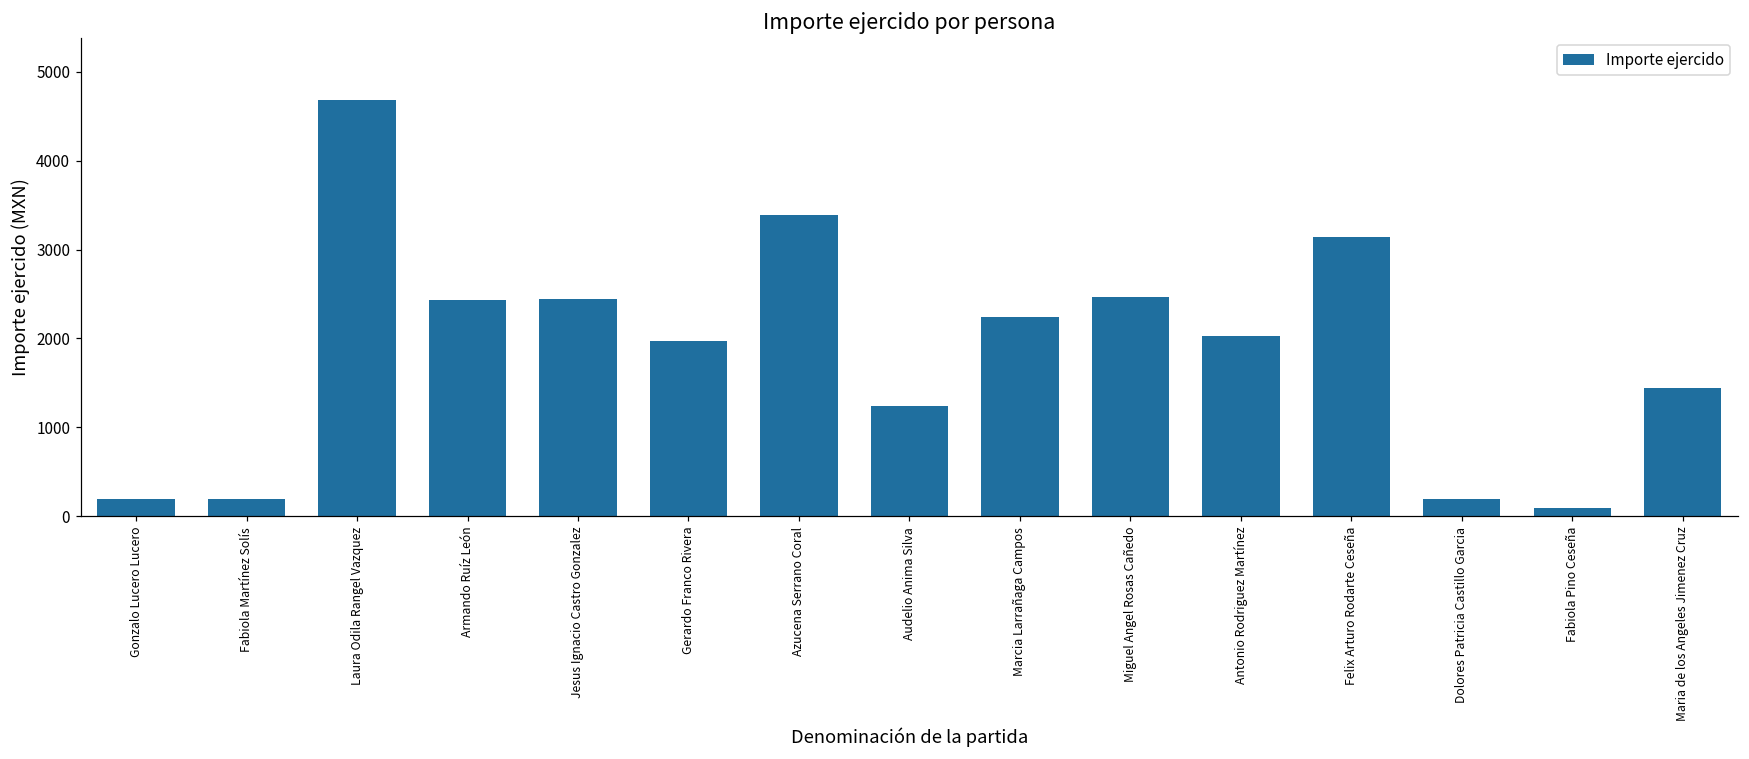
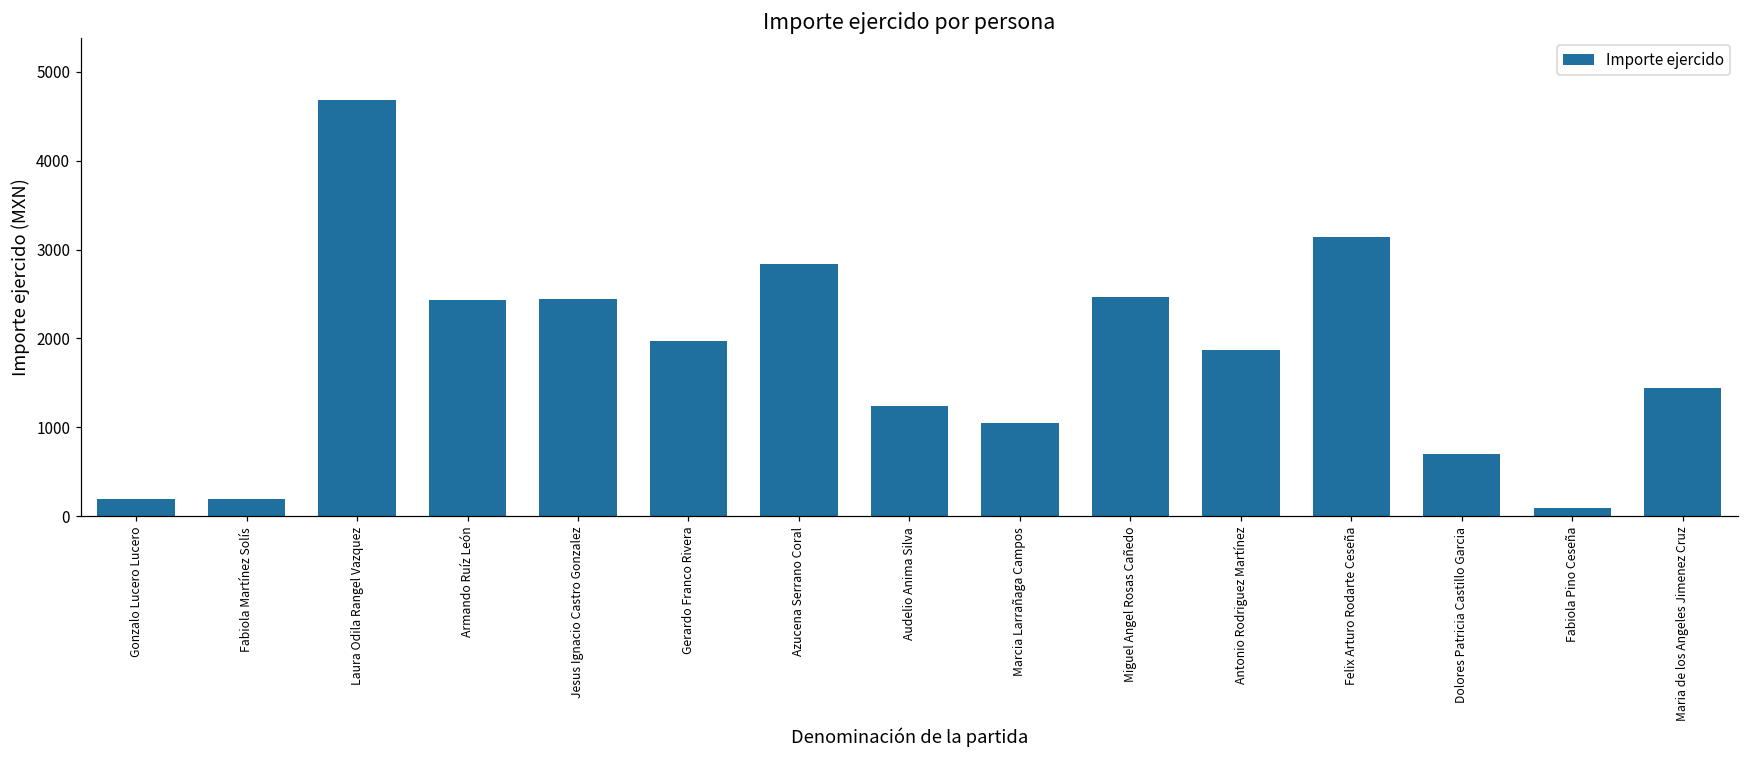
Azucena Serrano Coral: 3400 -> 2800
Marcia Larrañaga Campos: 2200 -> 1100
Antonio Rodriguez Martínez: 2000 -> 1900
Dolores Patricia Castillo Garcia: 200 -> 700
